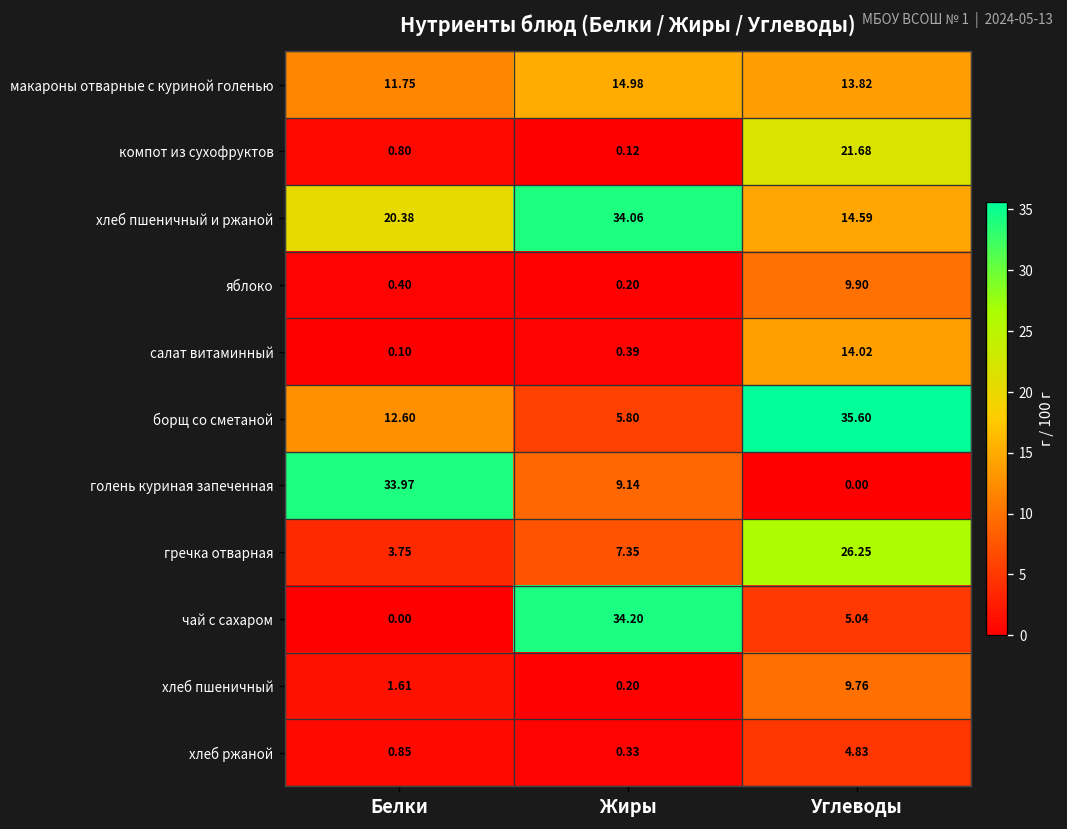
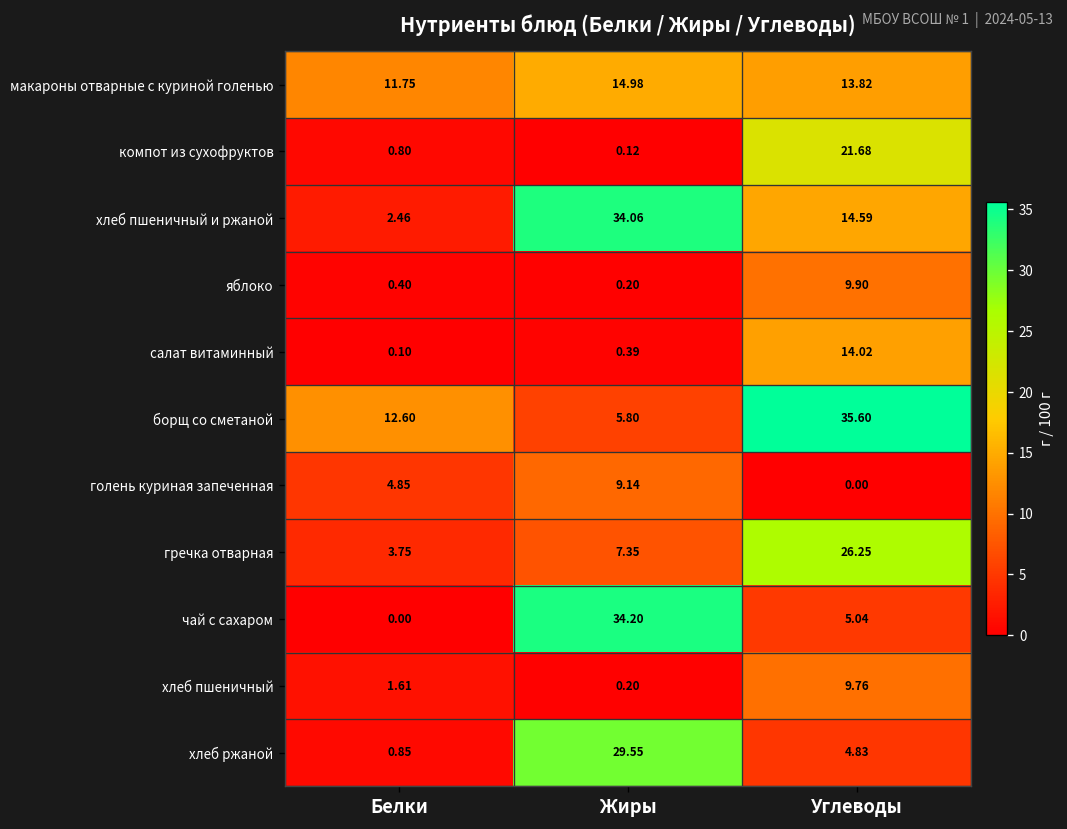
хлеб пшеничный и ржаной, Белки: 20.38 -> 2.46
голень куриная запеченная, Белки: 33.97 -> 4.85
хлеб ржаной, Жиры: 0.33 -> 29.55
